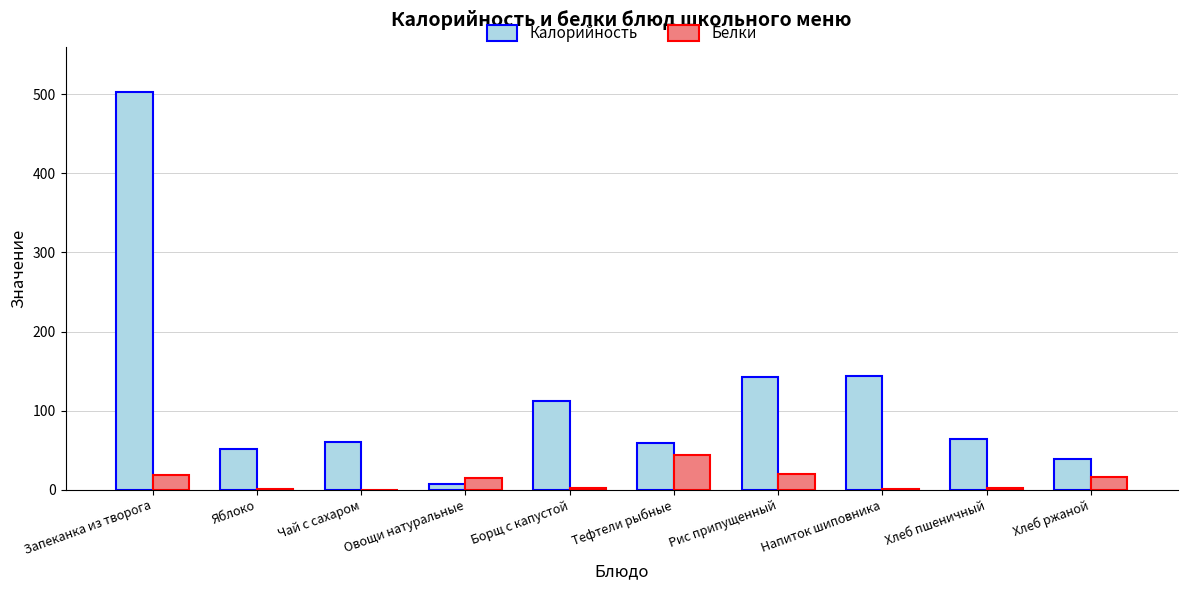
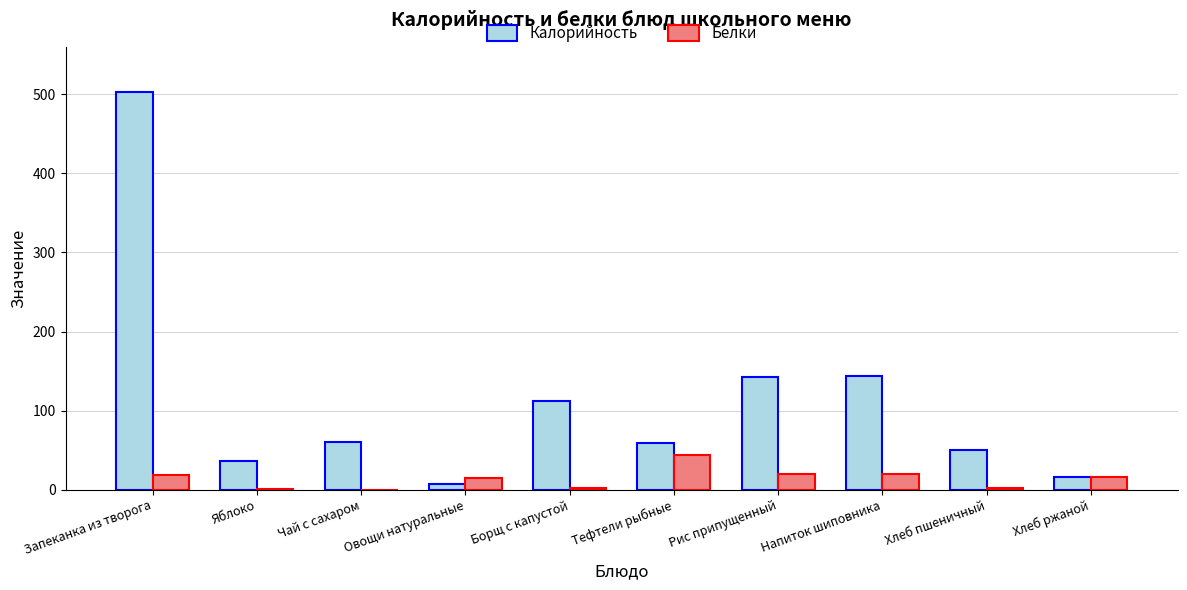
Калорийность, Яблоко: 50 -> 40
Белки, Напиток шиповника: 0 -> 20
Калорийность, Хлеб пшеничный: 60 -> 50
Калорийность, Хлеб ржаной: 40 -> 20
